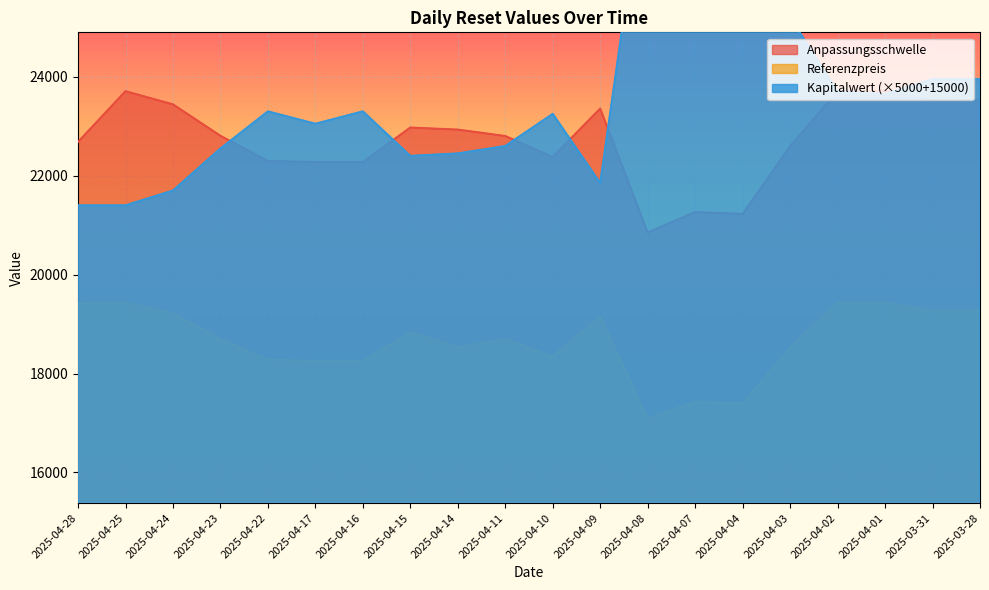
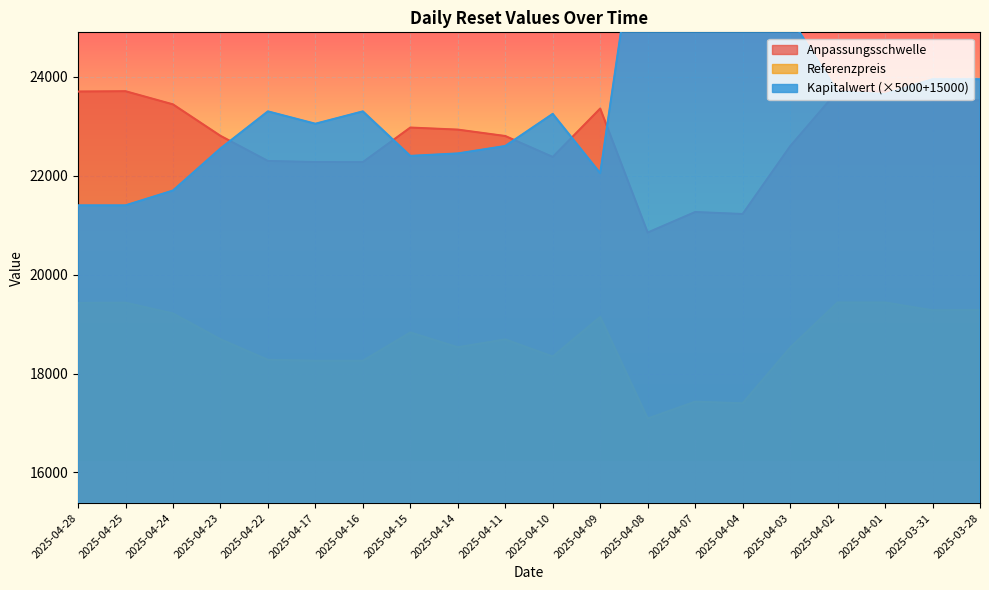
Anpassungsschwelle, 2025-04-28: 22700 -> 23700
Kapitalwert (×5000+15000), 2025-04-09: 21900 -> 22100
